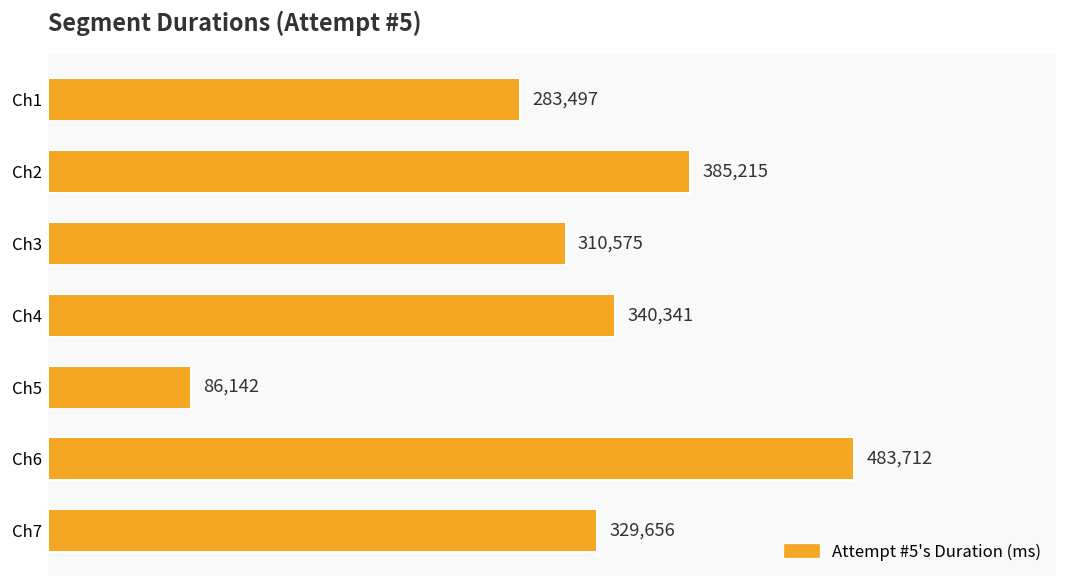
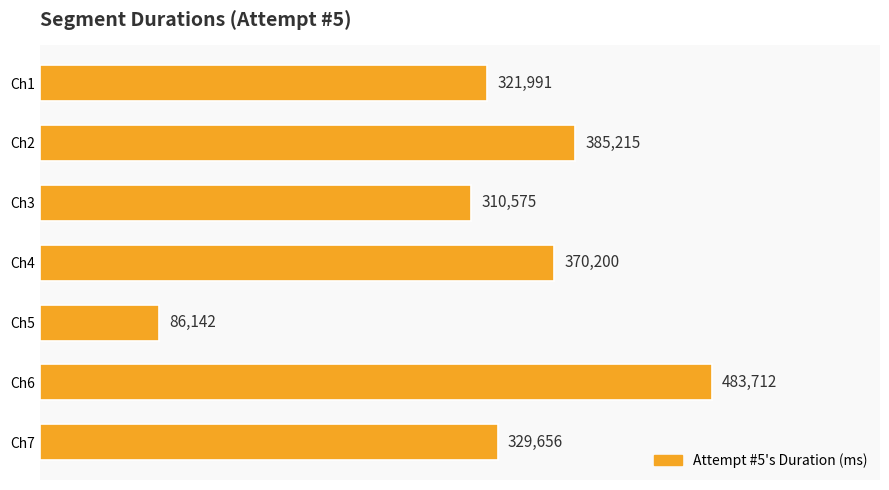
Ch1: 283,497 -> 321,991
Ch4: 340,341 -> 370,200
